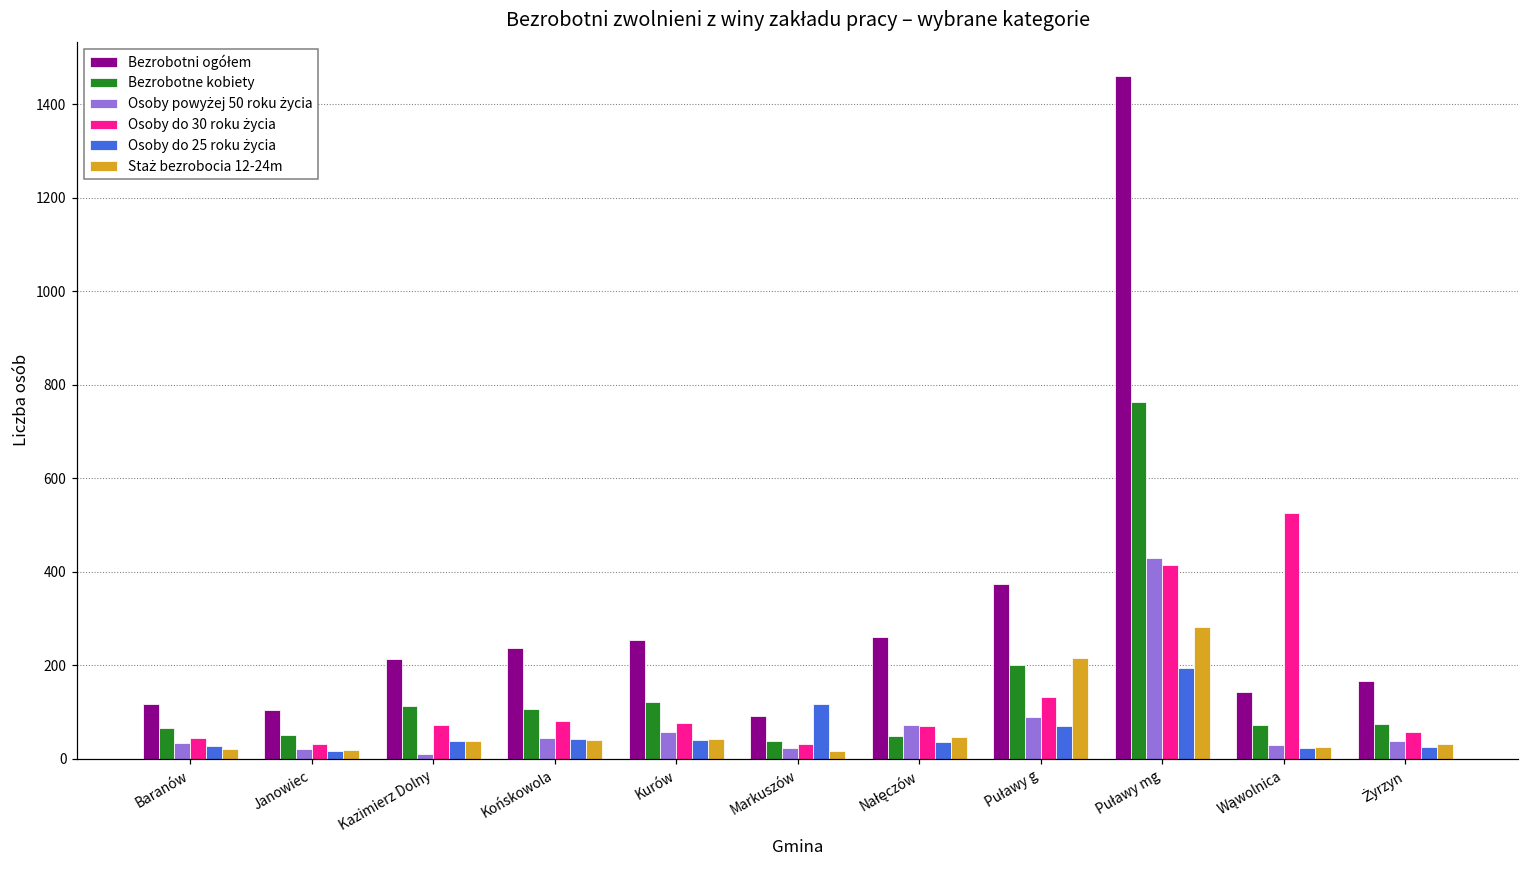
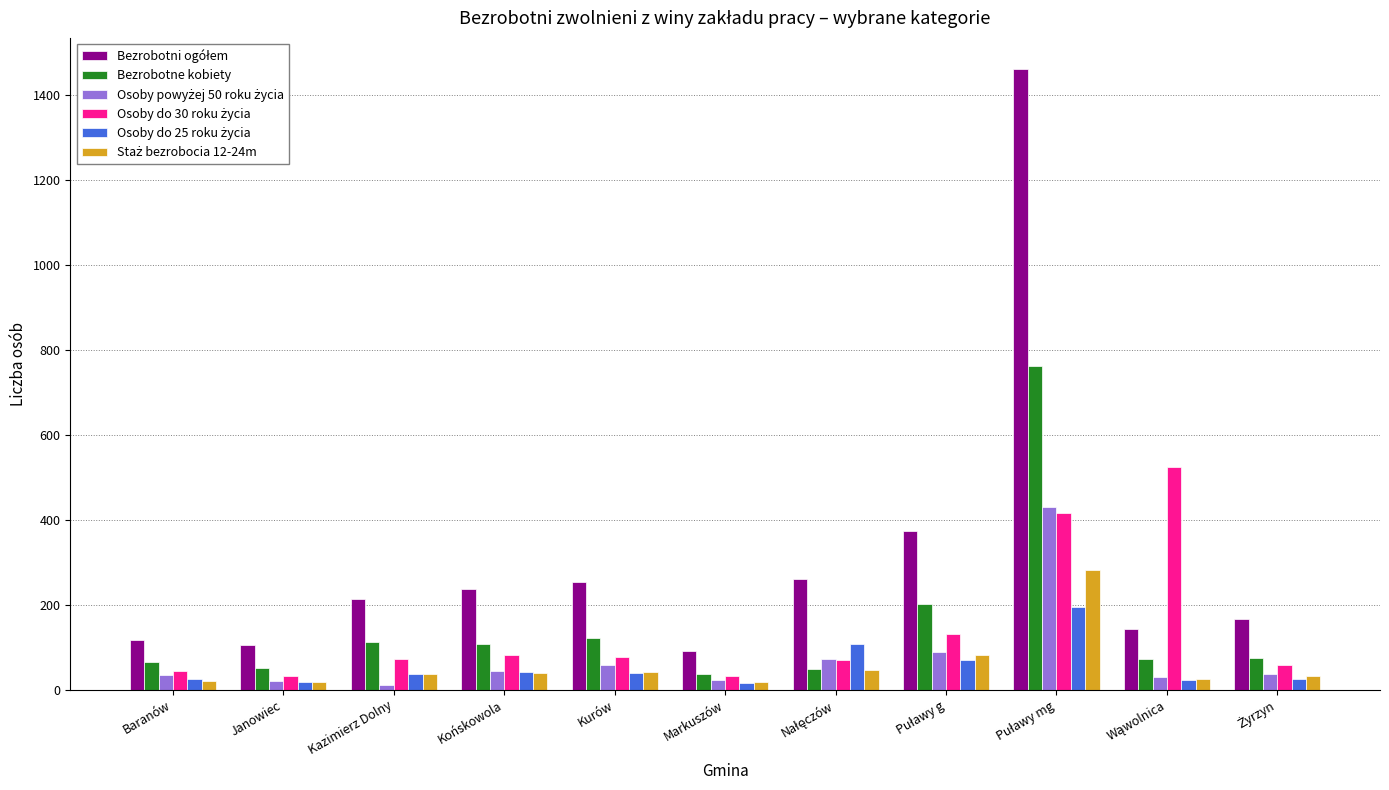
Osoby do 25 roku życia, Markuszów: 120 -> 20
Osoby do 25 roku życia, Nałęczów: 40 -> 110
Staż bezrobocia 12-24m, Puławy g: 220 -> 80
